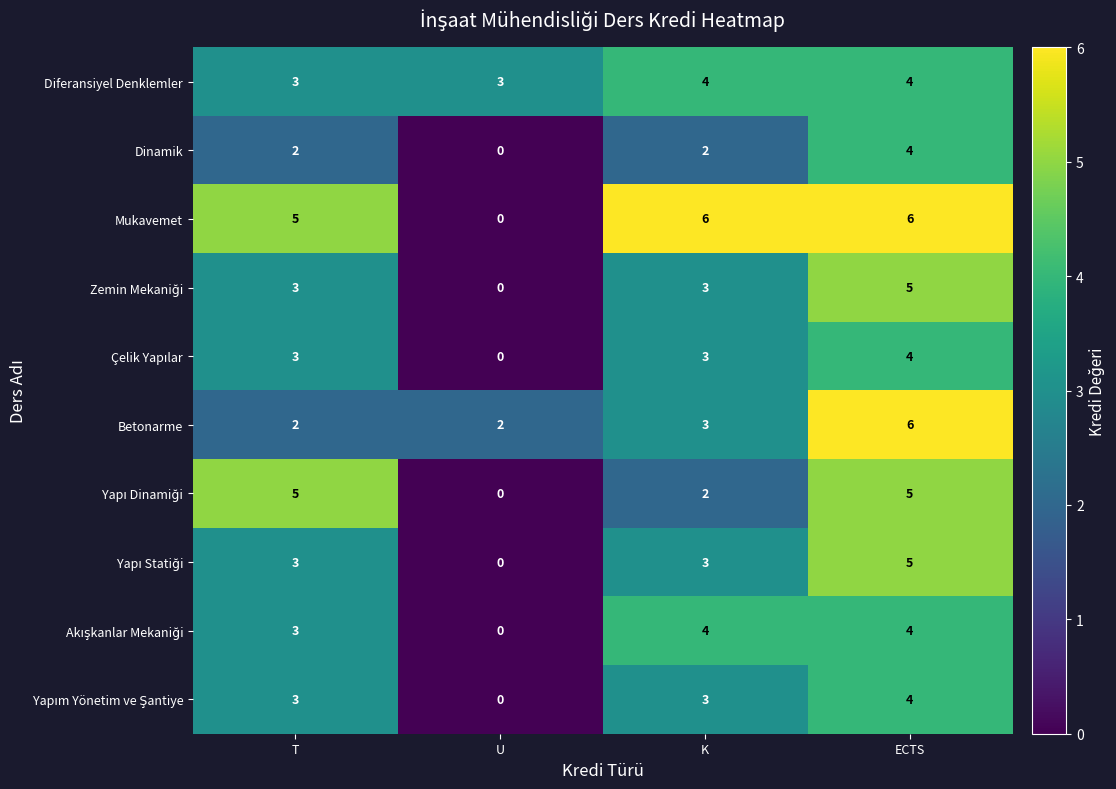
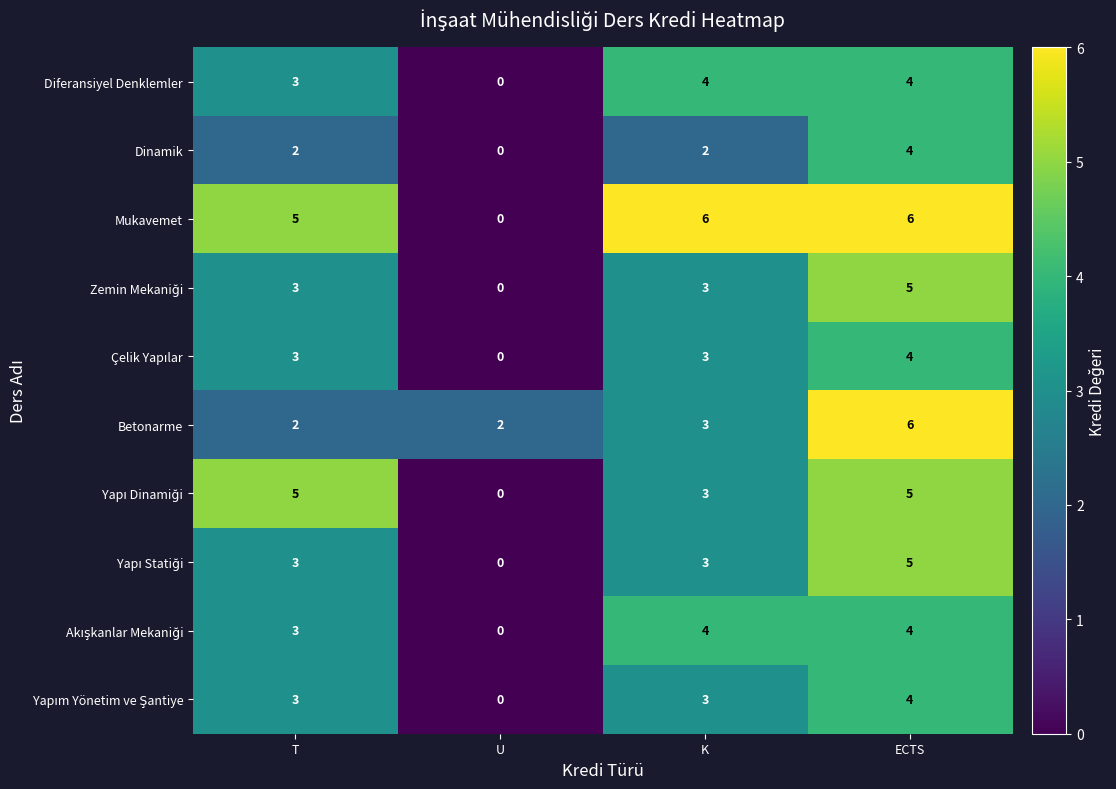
Diferansiyel Denklemler, U: 3 -> 0
Yapı Dinamiği, K: 2 -> 3
